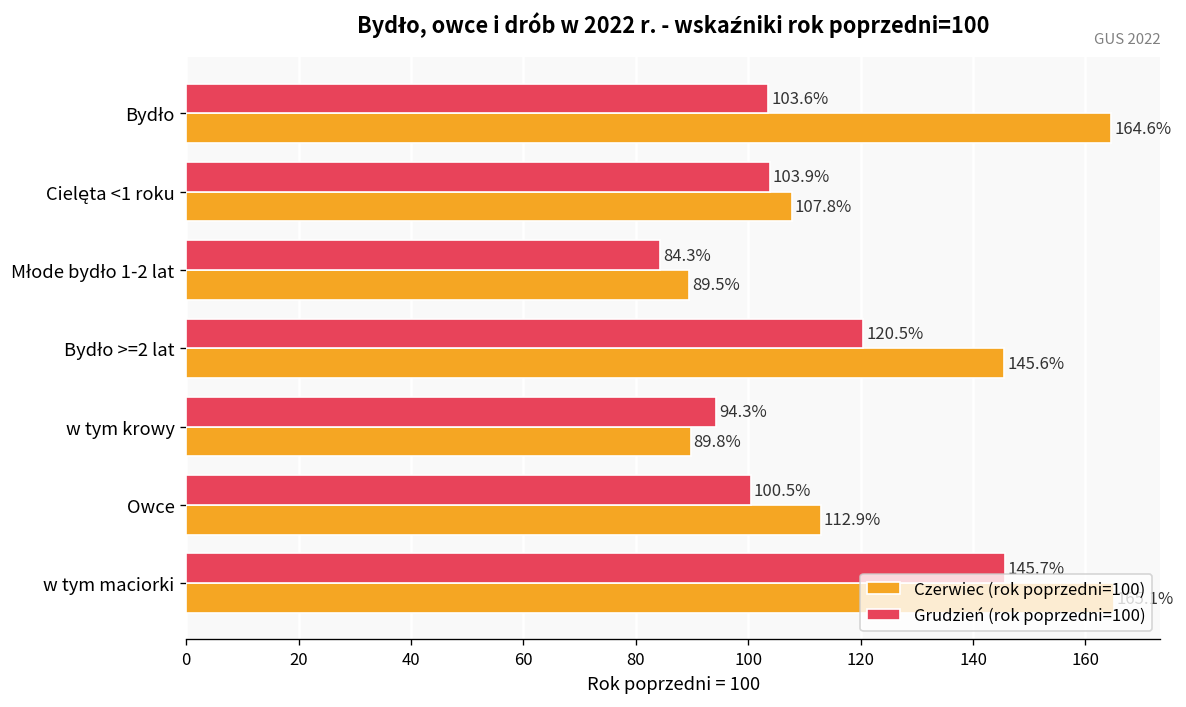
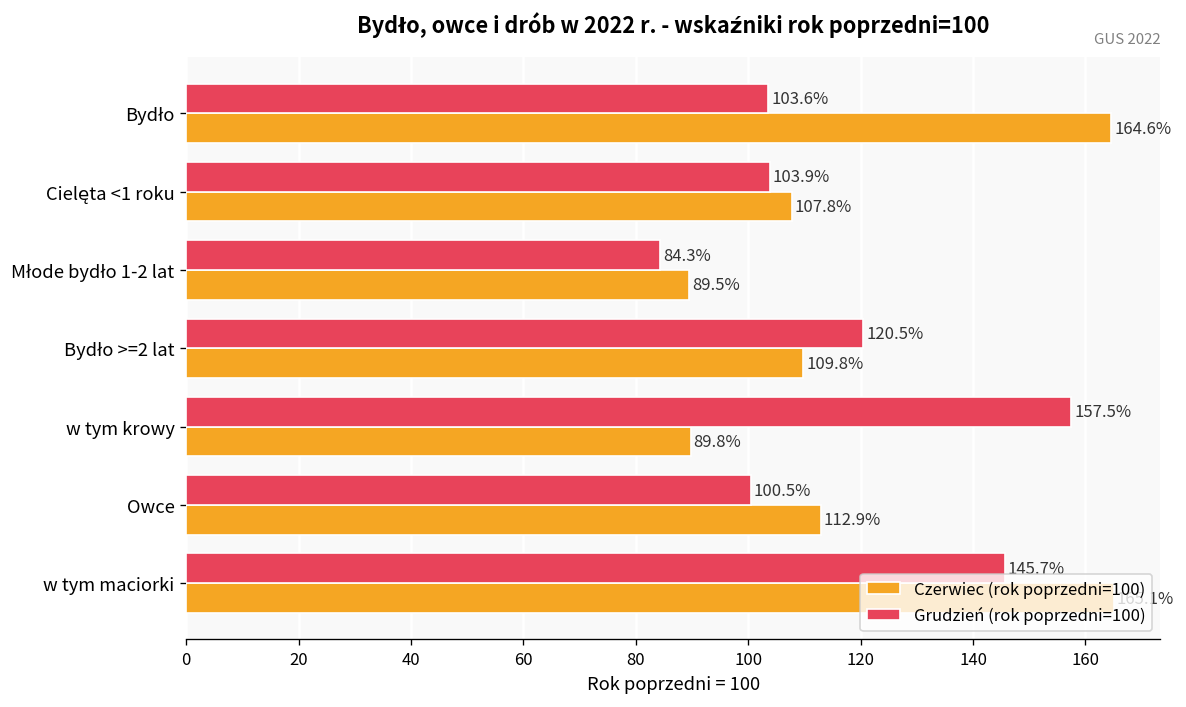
Czerwiec (rok poprzedni=100), Bydło >=2 lat: 145.6% -> 109.8%
Grudzień (rok poprzedni=100), w tym krowy: 94.3% -> 157.5%
